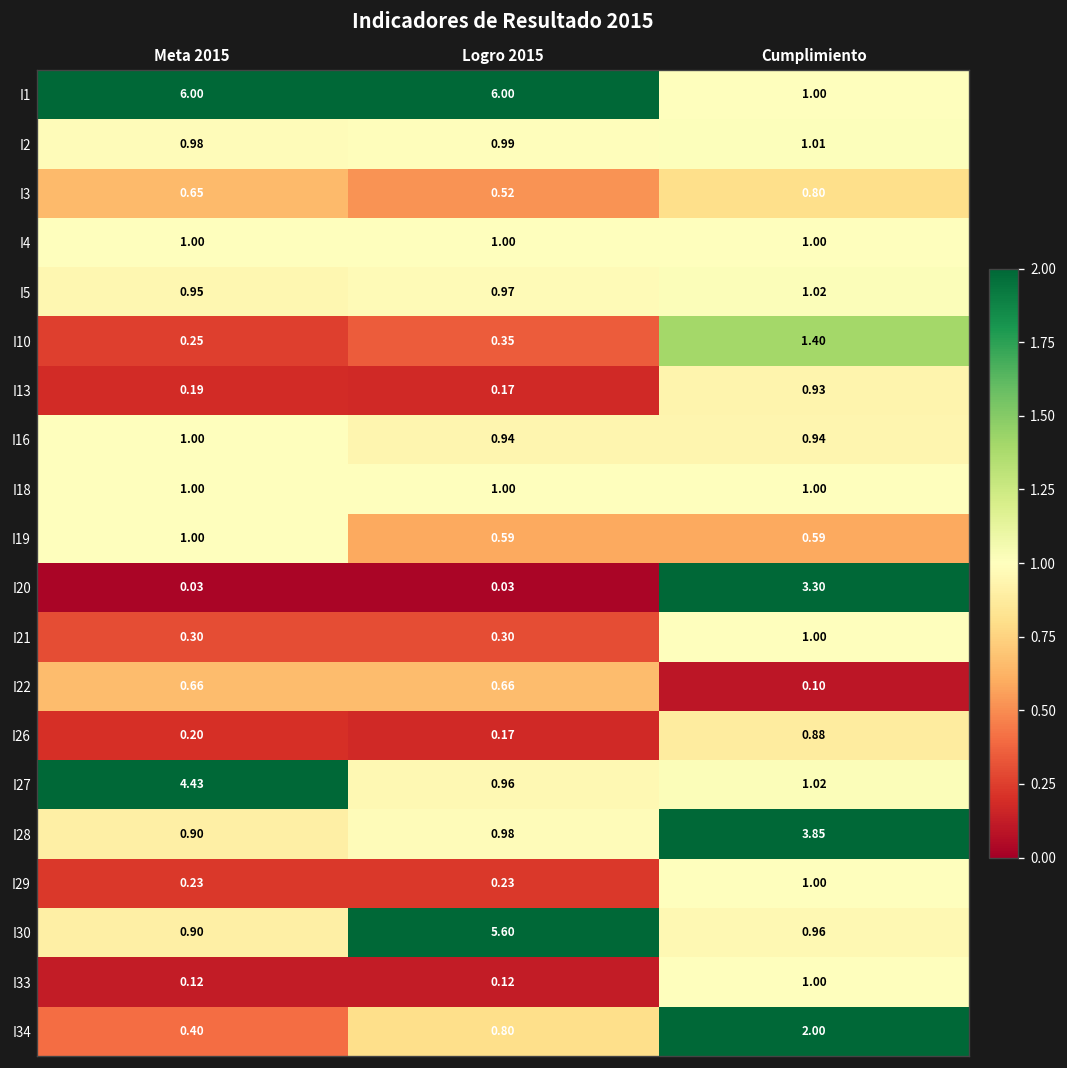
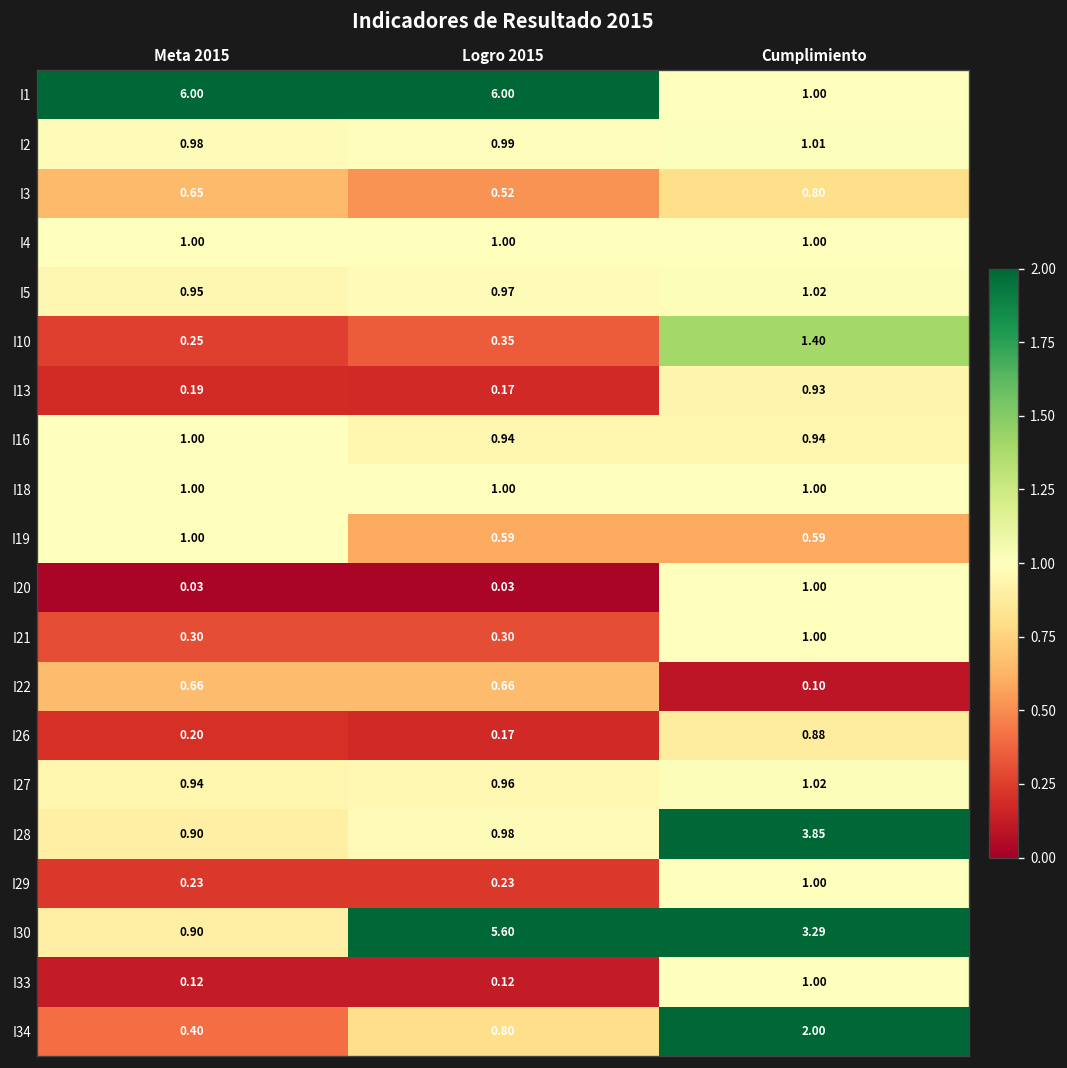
I20, Cumplimiento: 3.30 -> 1.00
I27, Meta 2015: 4.43 -> 0.94
I30, Cumplimiento: 0.96 -> 3.29
